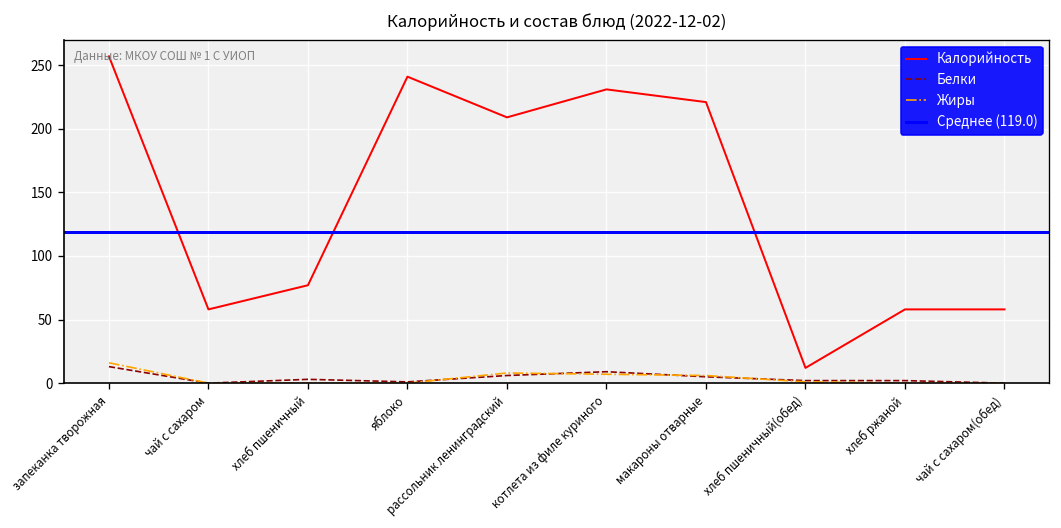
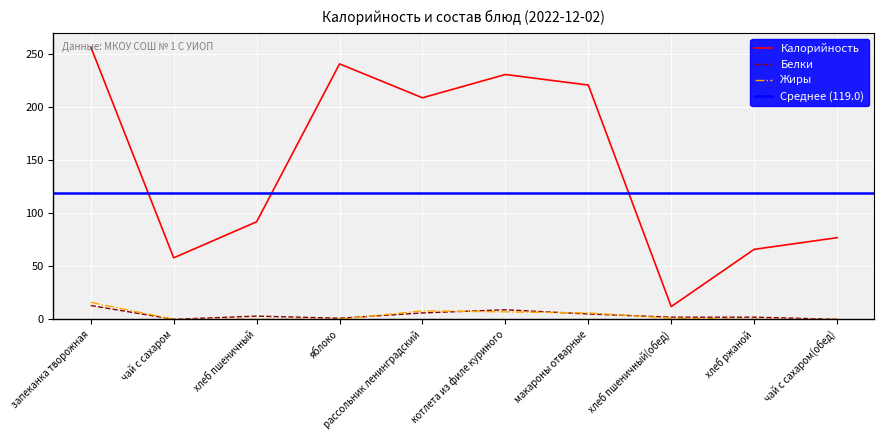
Калорийность, хлеб пшеничный: 77 -> 92
Калорийность, хлеб ржаной: 58 -> 66
Калорийность, чай с сахаром(обед): 58 -> 77
